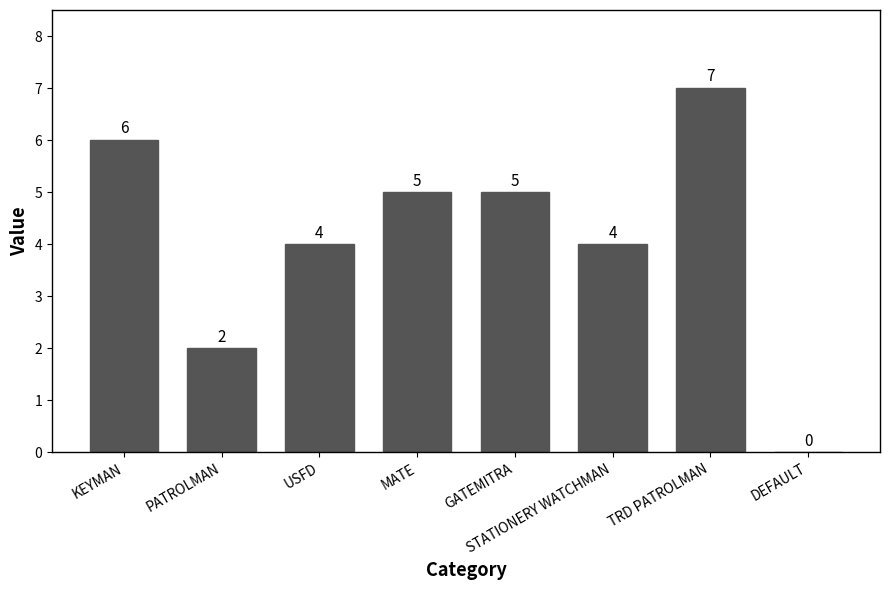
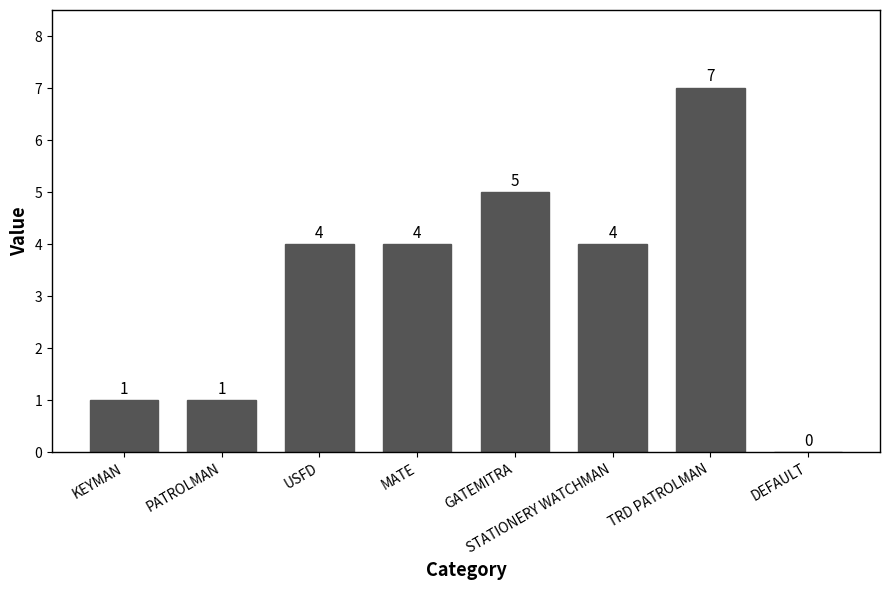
KEYMAN: 6 -> 1
PATROLMAN: 2 -> 1
MATE: 5 -> 4
